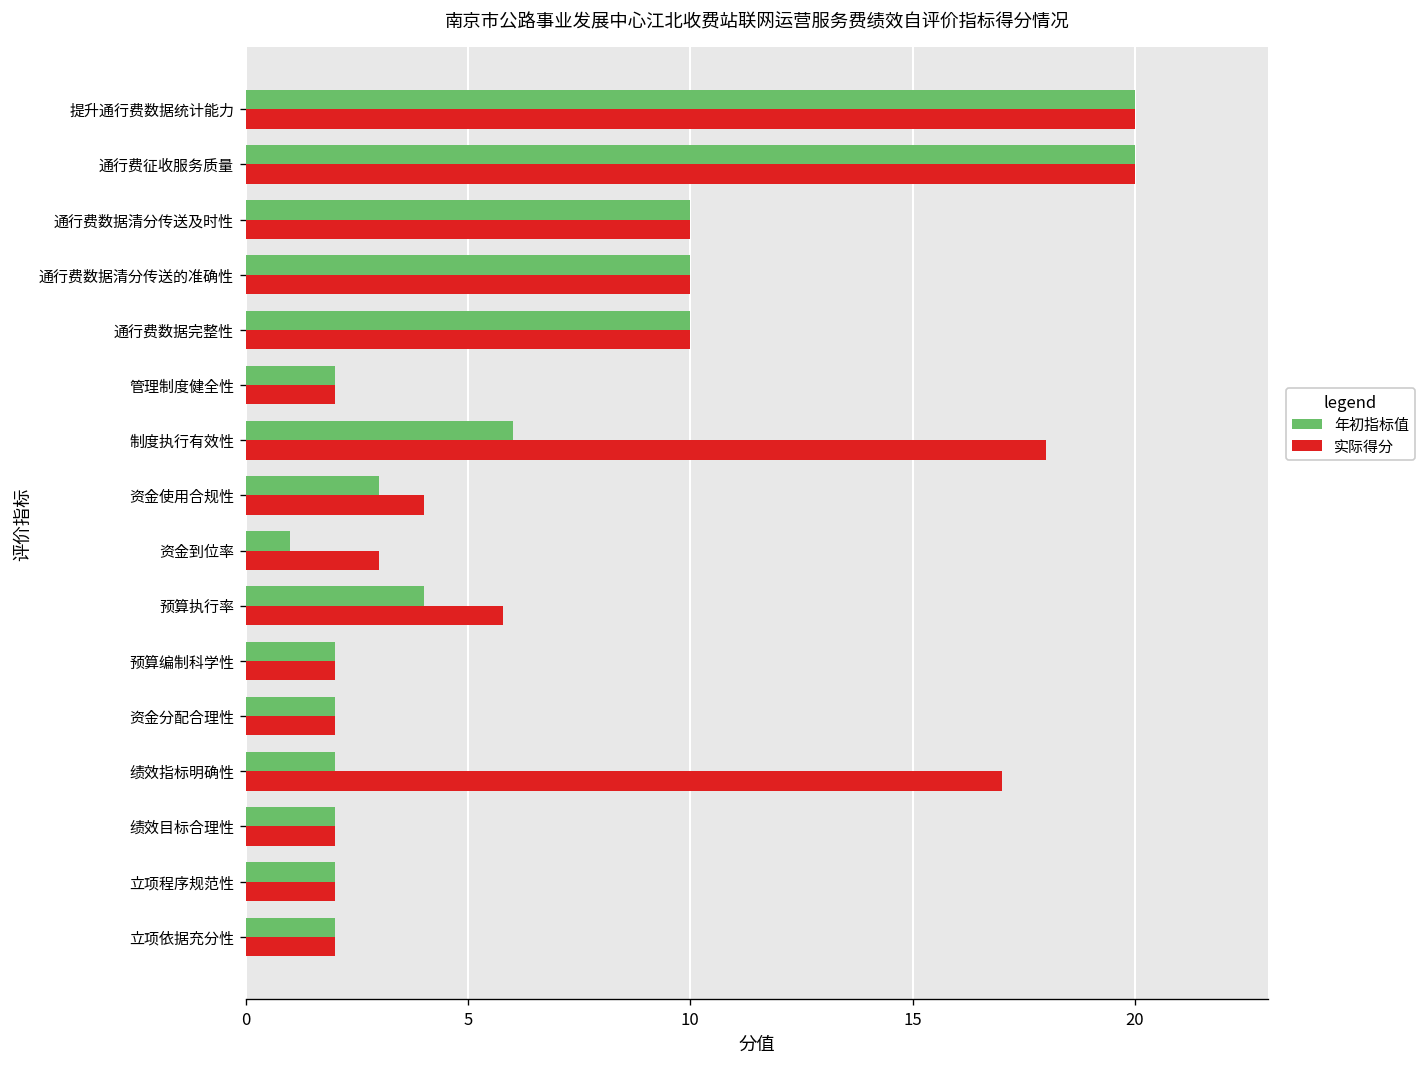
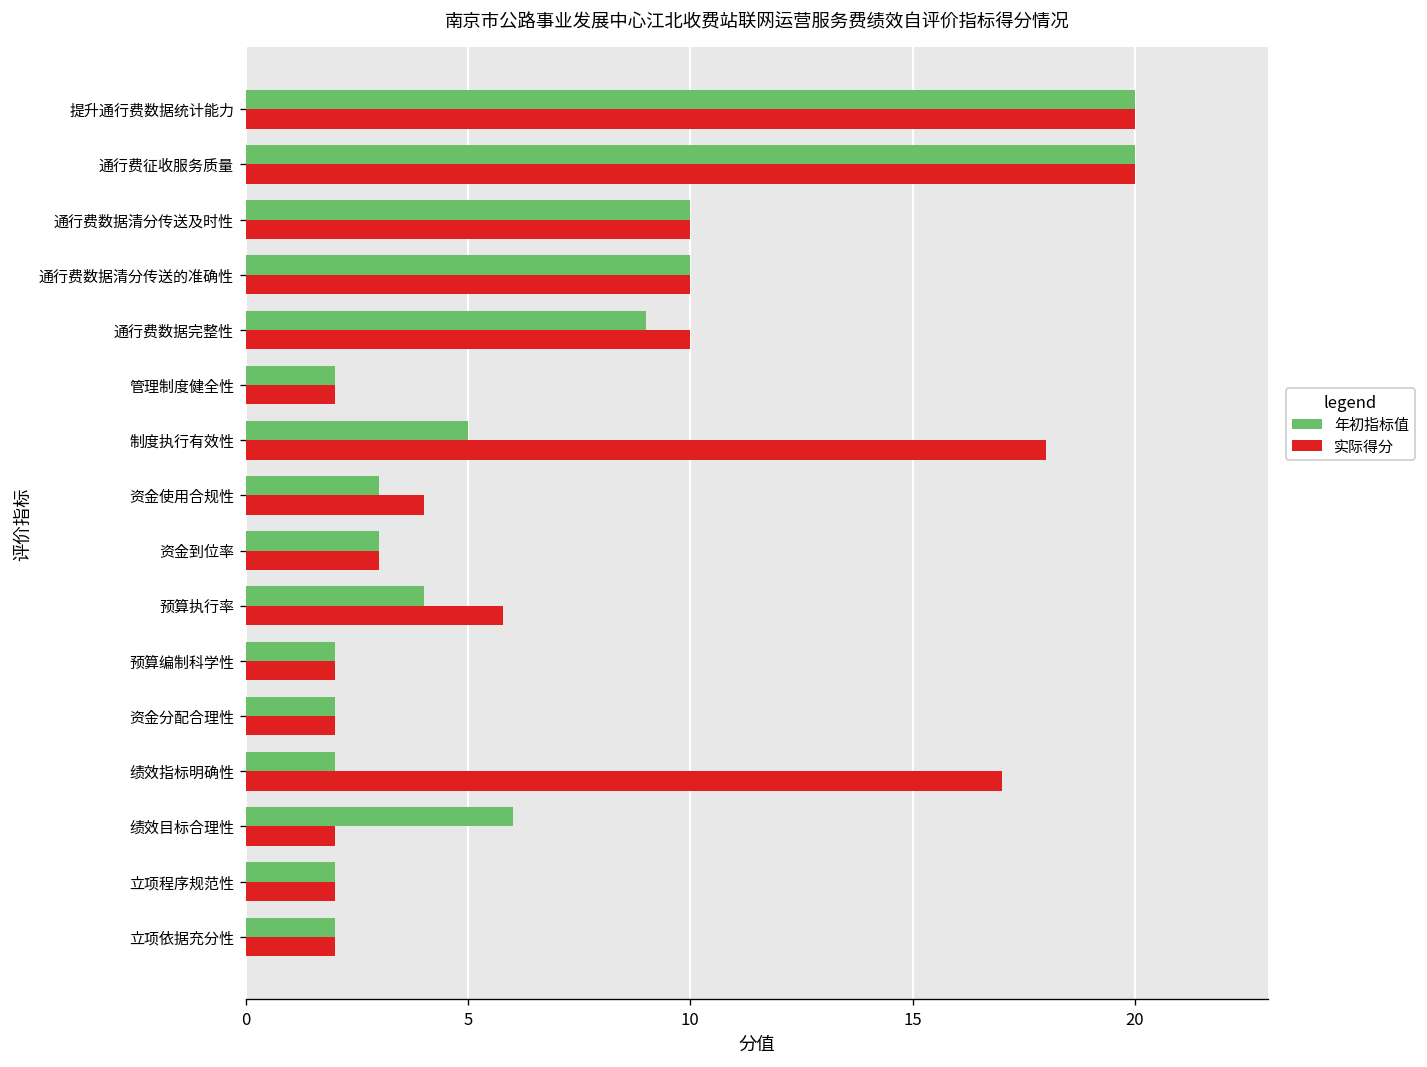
年初指标值, 通行费数据完整性: 10 -> 9
年初指标值, 制度执行有效性: 6 -> 5
年初指标值, 资金到位率: 1 -> 3
年初指标值, 绩效目标合理性: 2 -> 6
